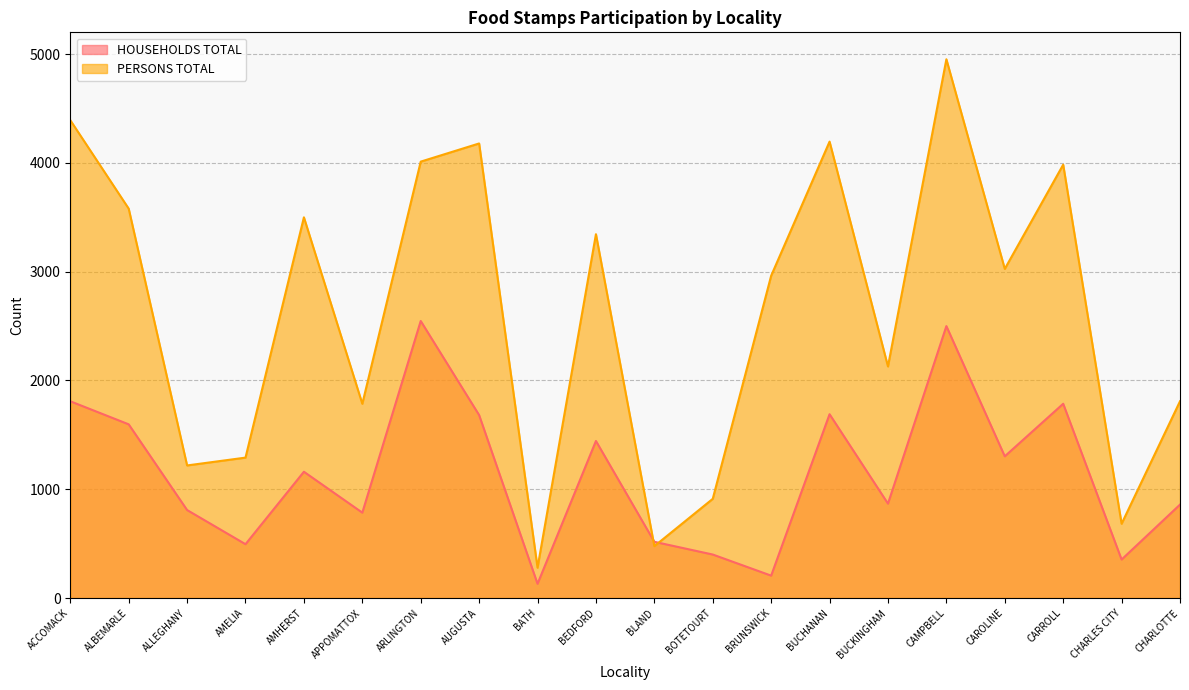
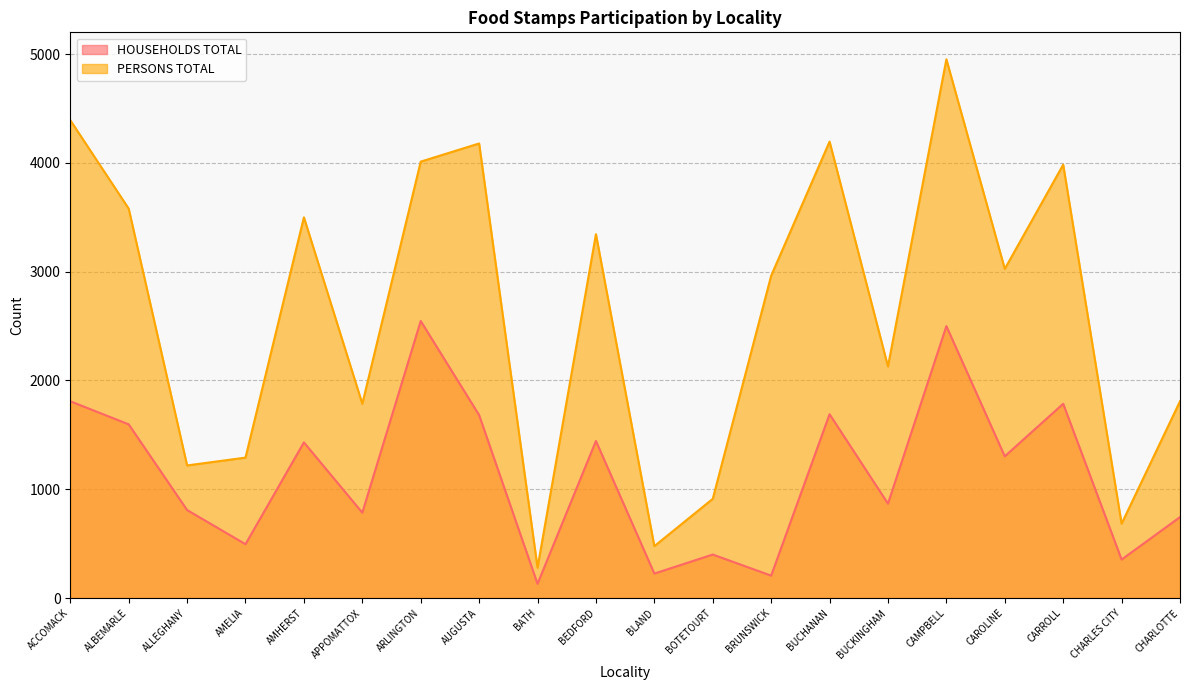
HOUSEHOLDS TOTAL, AMHERST: 1160 -> 1430
HOUSEHOLDS TOTAL, BLAND: 520 -> 230
HOUSEHOLDS TOTAL, CHARLOTTE: 860 -> 740
